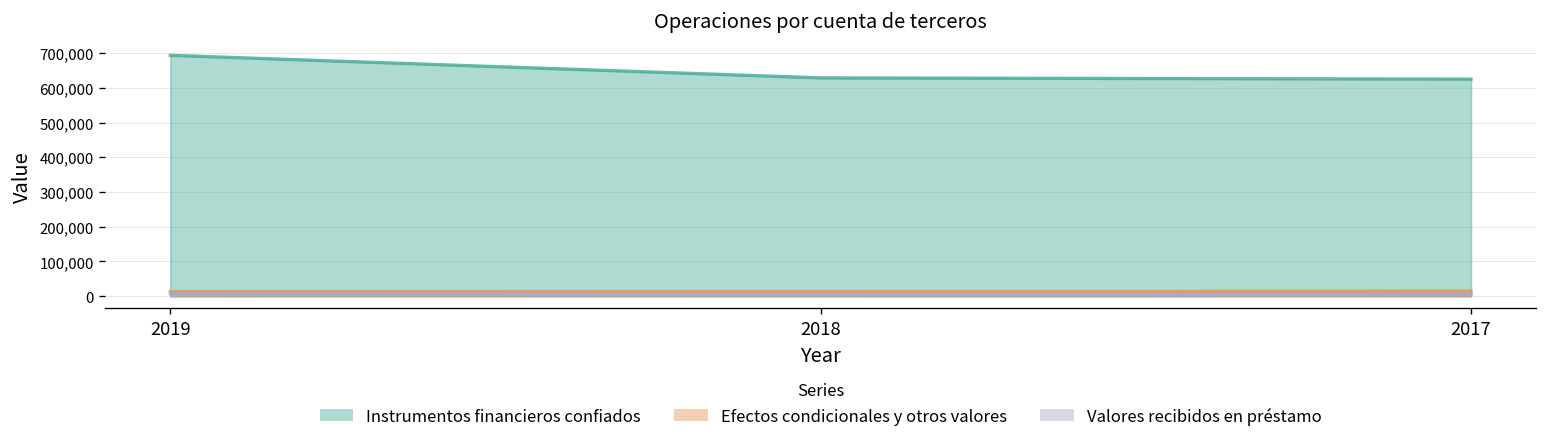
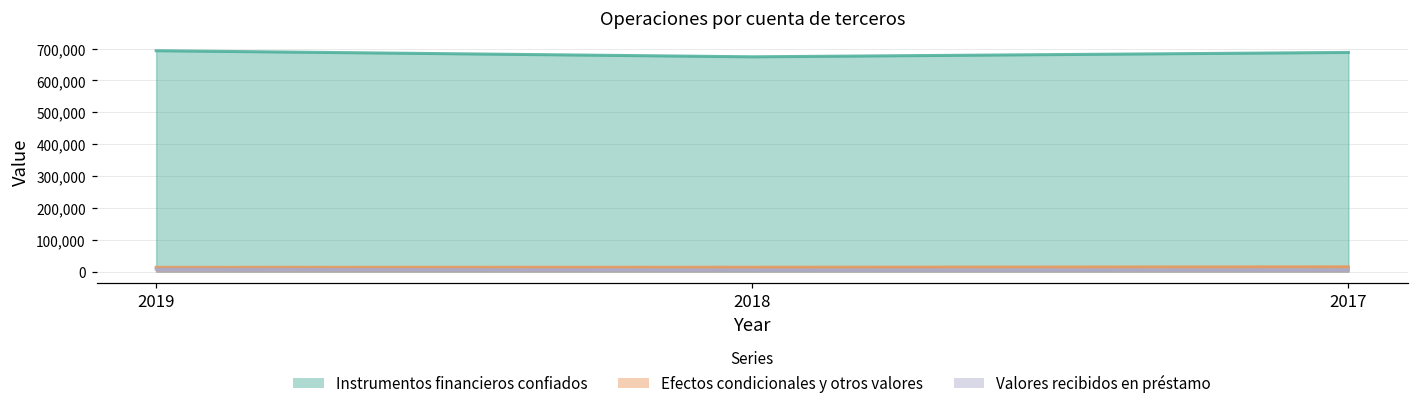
Instrumentos financieros confiados, 2018: 630,000 -> 670,000
Instrumentos financieros confiados, 2017: 620,000 -> 690,000
